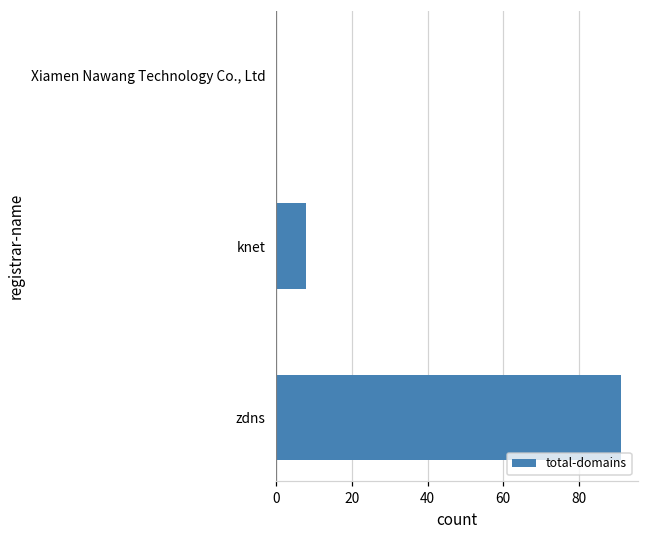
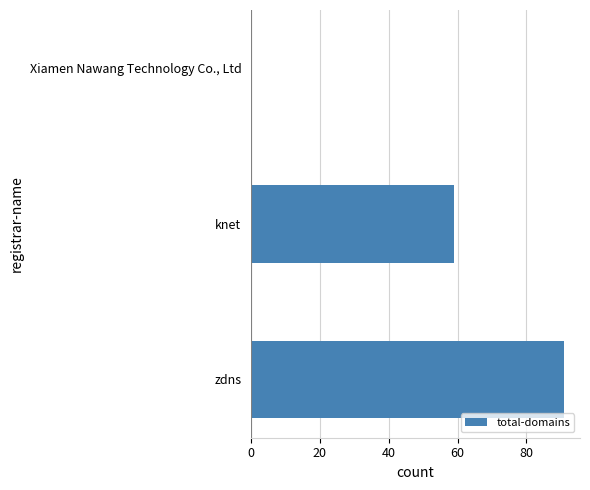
knet: 8 -> 59
